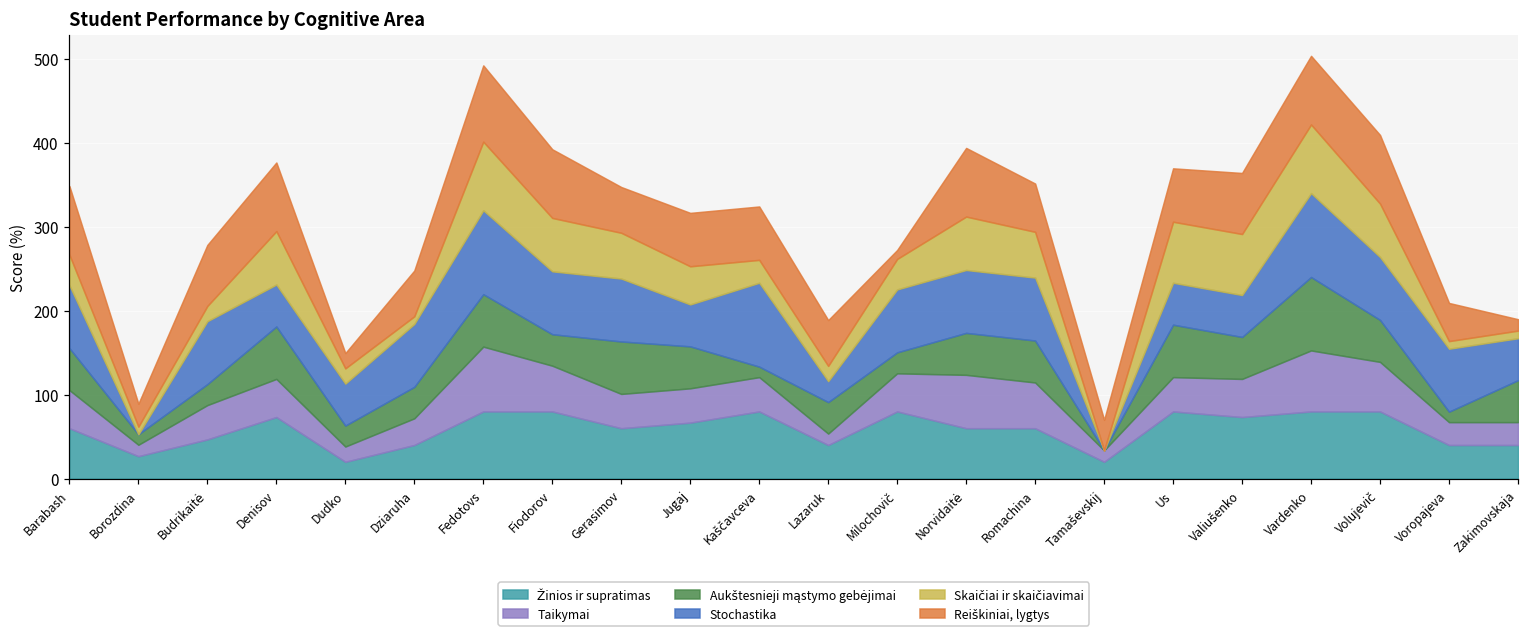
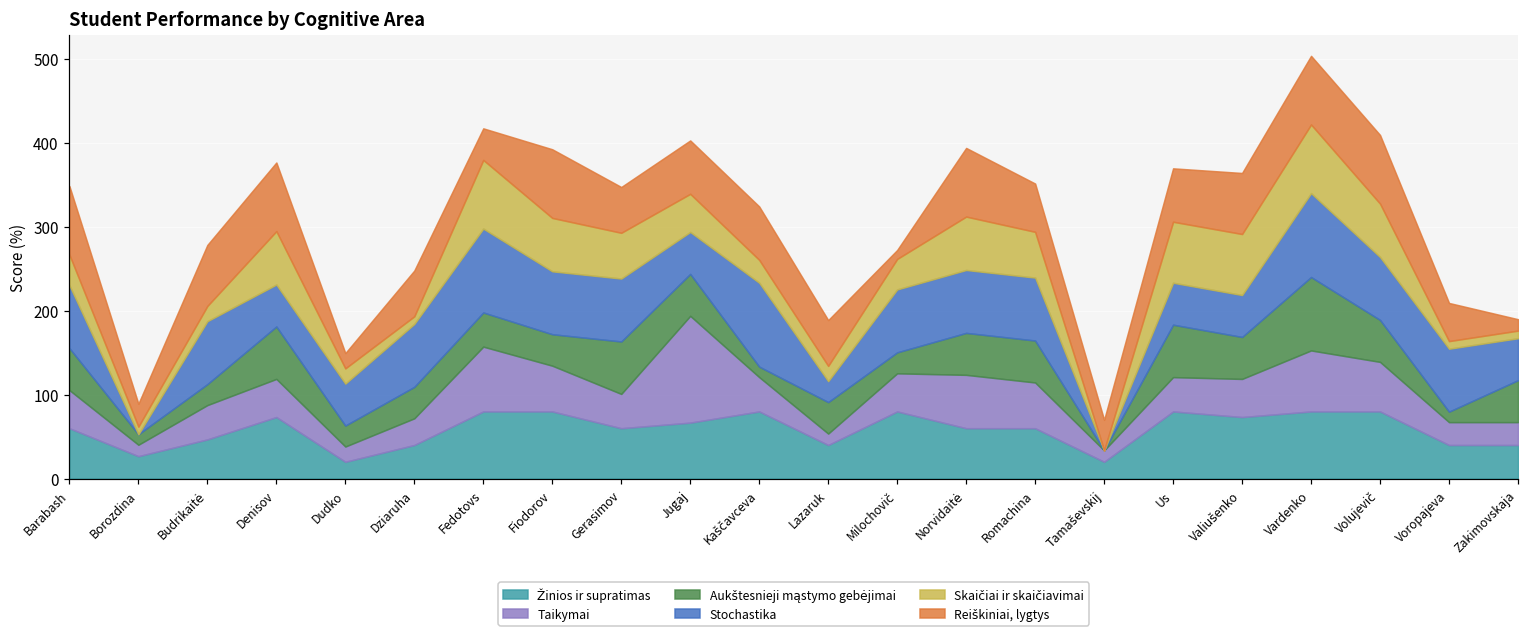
Aukštesnieji mąstymo gebėjimai, Fedotovs: 60 -> 40
Reiškiniai, lygtys, Fedotovs: 90 -> 40
Taikymai, Jugaj: 40 -> 130
